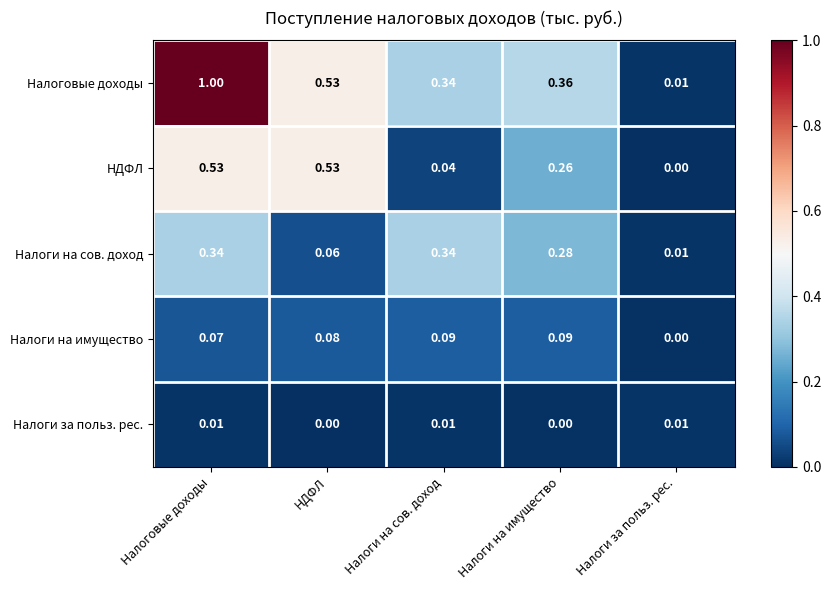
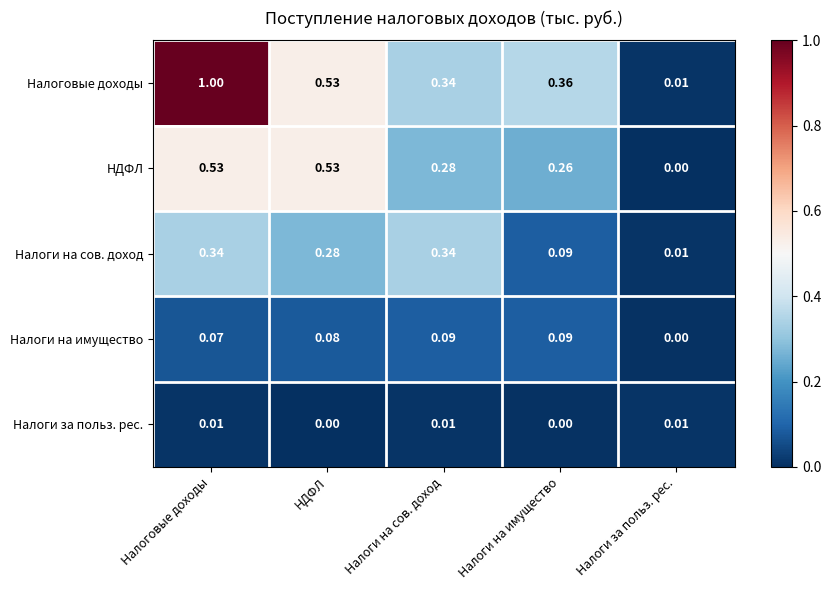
НДФЛ, Налоги на сов. доход: 0.04 -> 0.28
Налоги на сов. доход, НДФЛ: 0.06 -> 0.28
Налоги на сов. доход, Налоги на имущество: 0.28 -> 0.09
